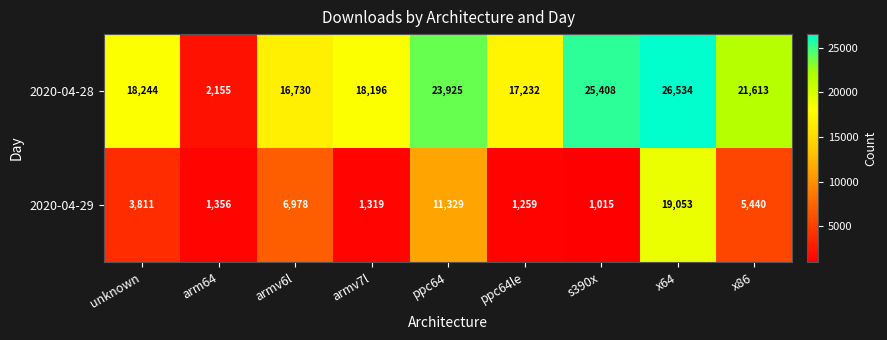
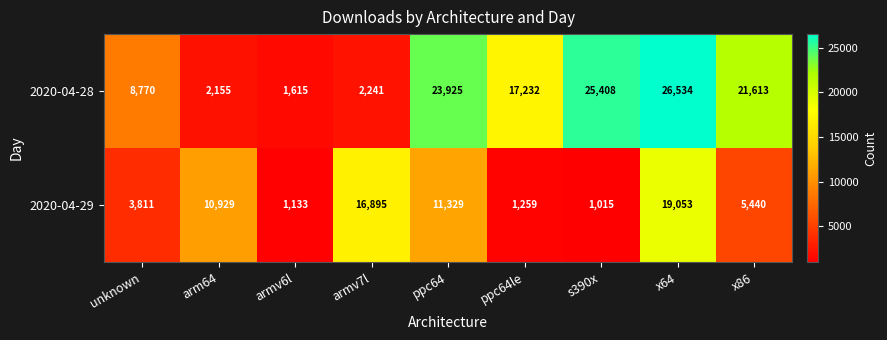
2020-04-28, unknown: 18,244 -> 8,770
2020-04-28, armv6l: 16,730 -> 1,615
2020-04-28, armv7l: 18,196 -> 2,241
2020-04-29, arm64: 1,356 -> 10,929
2020-04-29, armv6l: 6,978 -> 1,133
2020-04-29, armv7l: 1,319 -> 16,895
